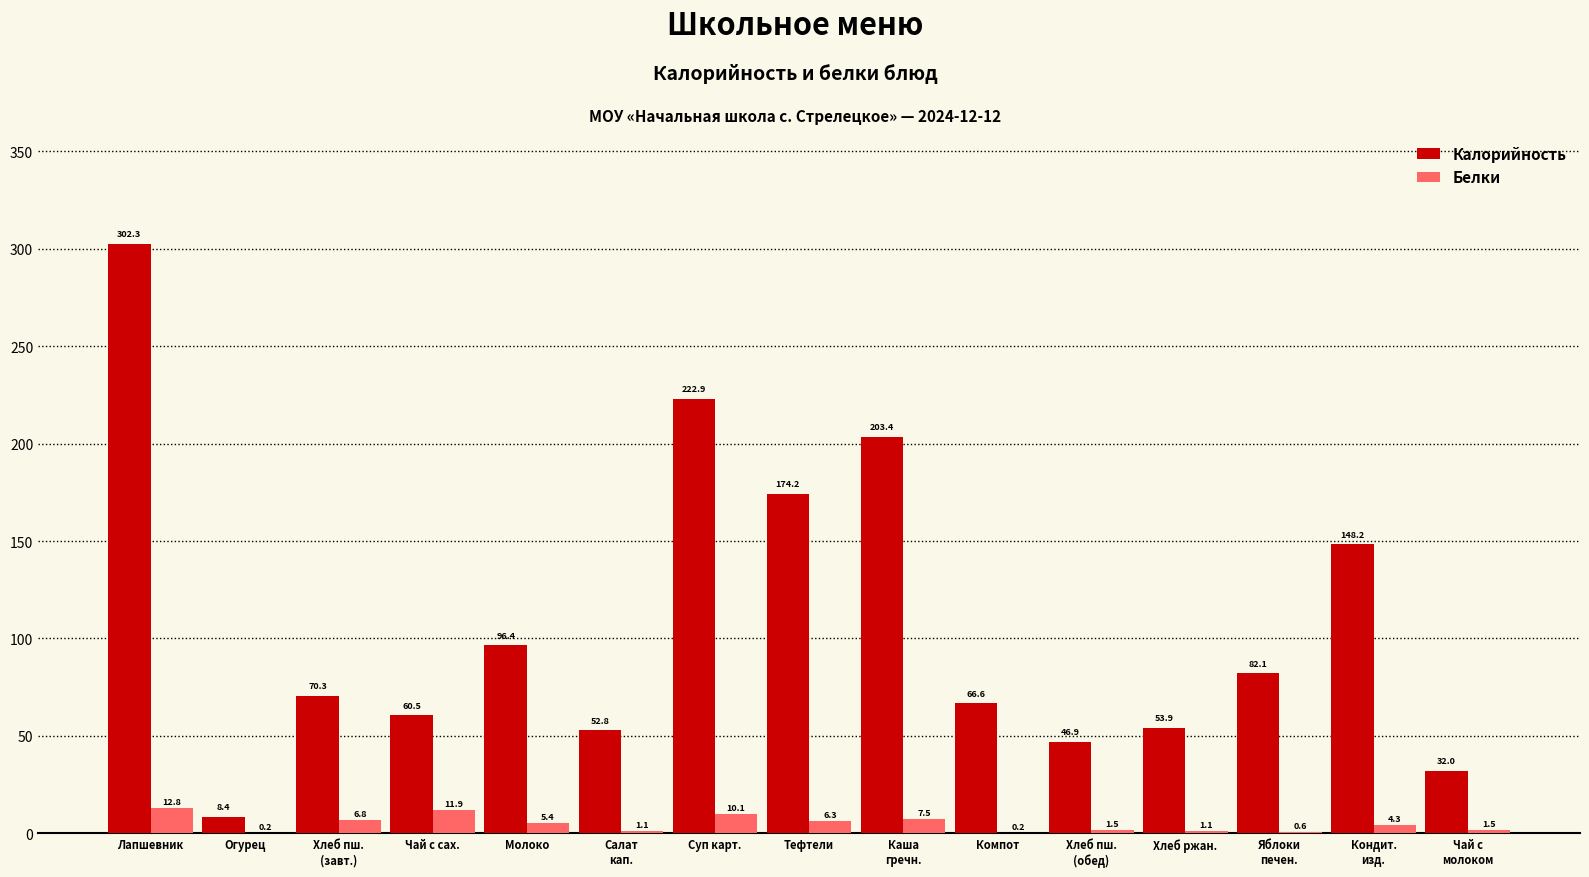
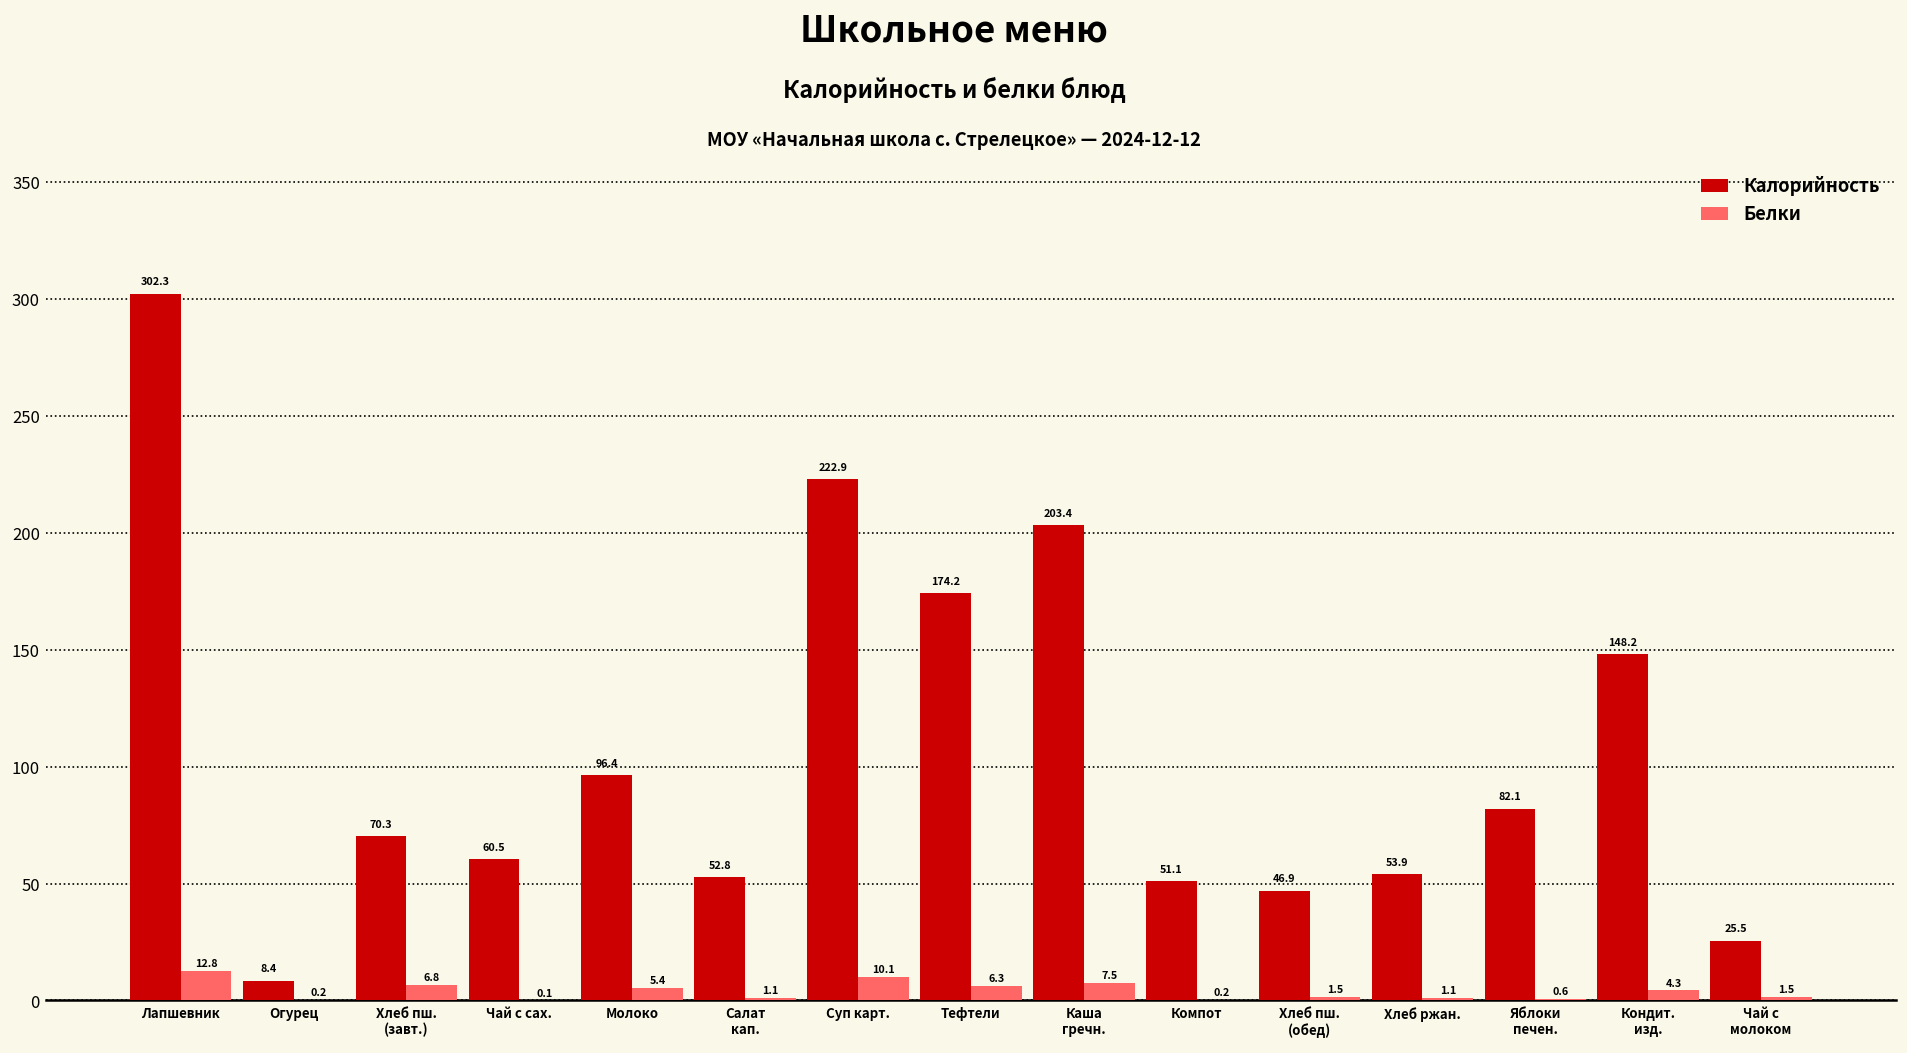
Белки, Чай с сах.: 11.9 -> 0.1
Калорийность, Компот: 66.6 -> 51.1
Калорийность, Чай с молоком: 32.0 -> 25.5
